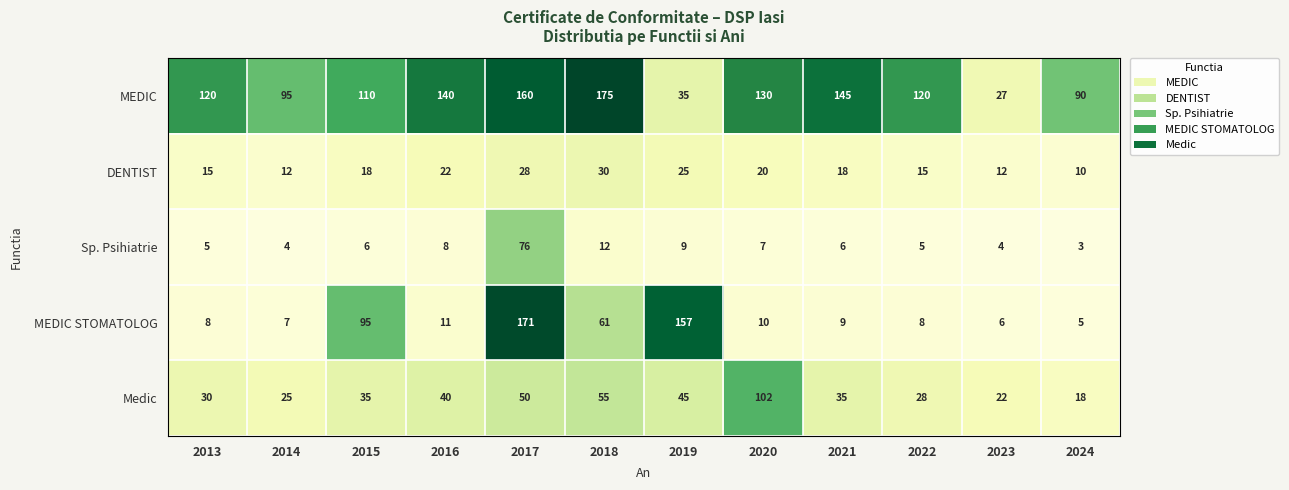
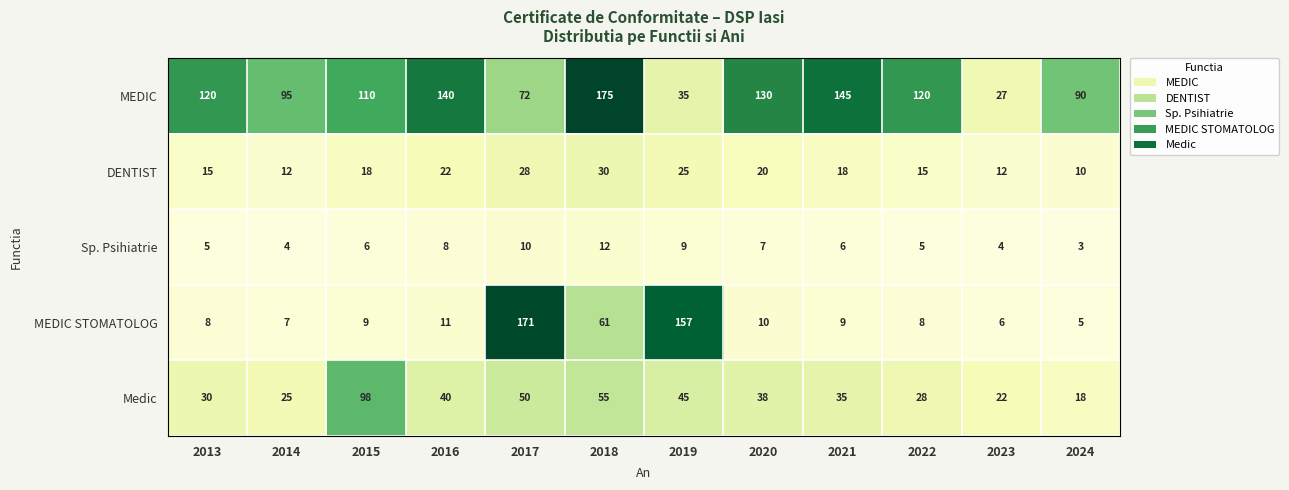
MEDIC, 2017: 160 -> 72
Sp. Psihiatrie, 2017: 76 -> 10
MEDIC STOMATOLOG, 2015: 95 -> 9
Medic, 2015: 35 -> 98
Medic, 2020: 102 -> 38
